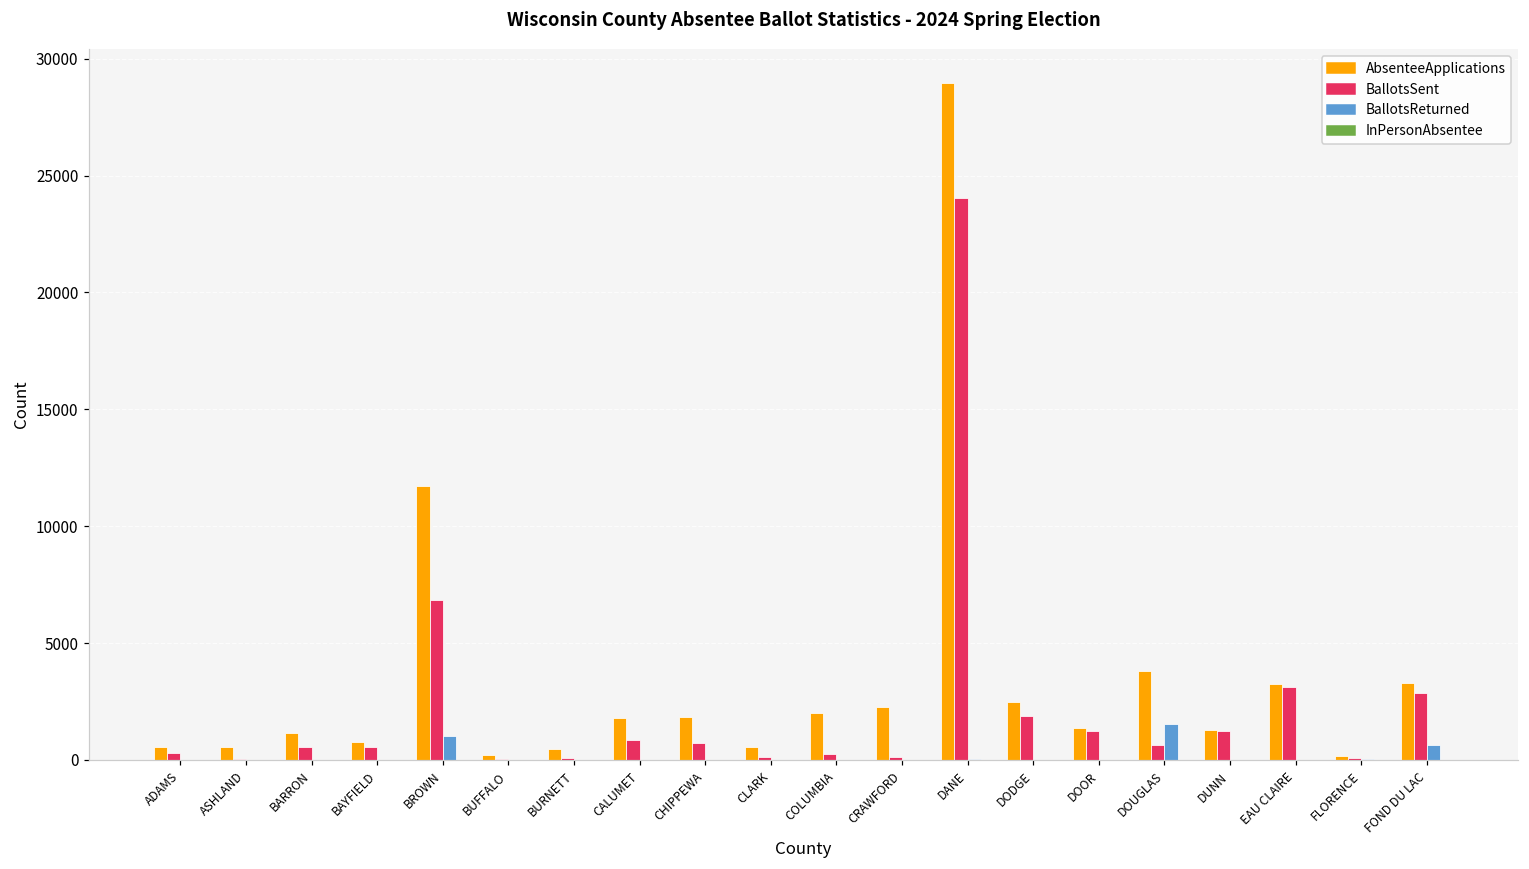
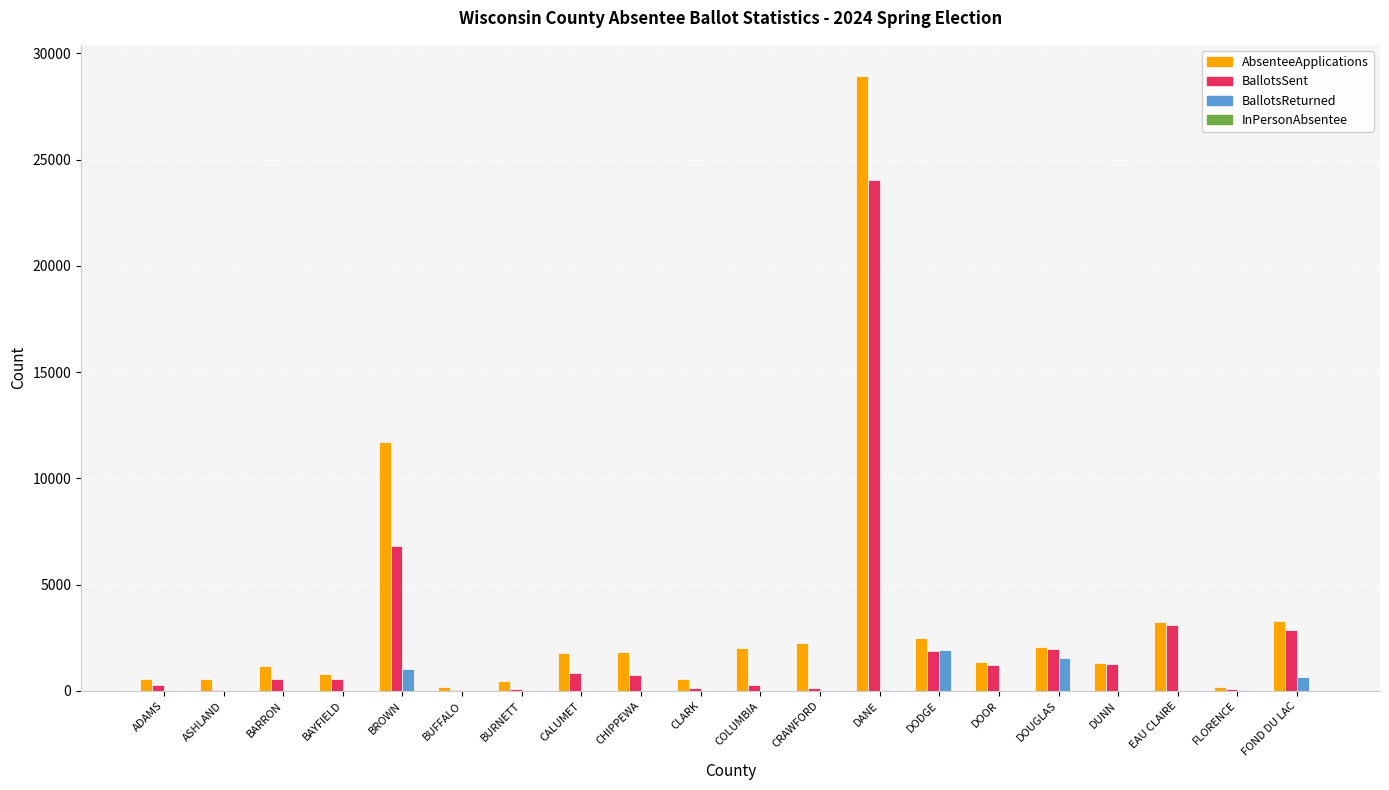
BallotsReturned, DODGE: 0 -> 1900
AbsenteeApplications, DOUGLAS: 3800 -> 2100
BallotsSent, DOUGLAS: 600 -> 2000
